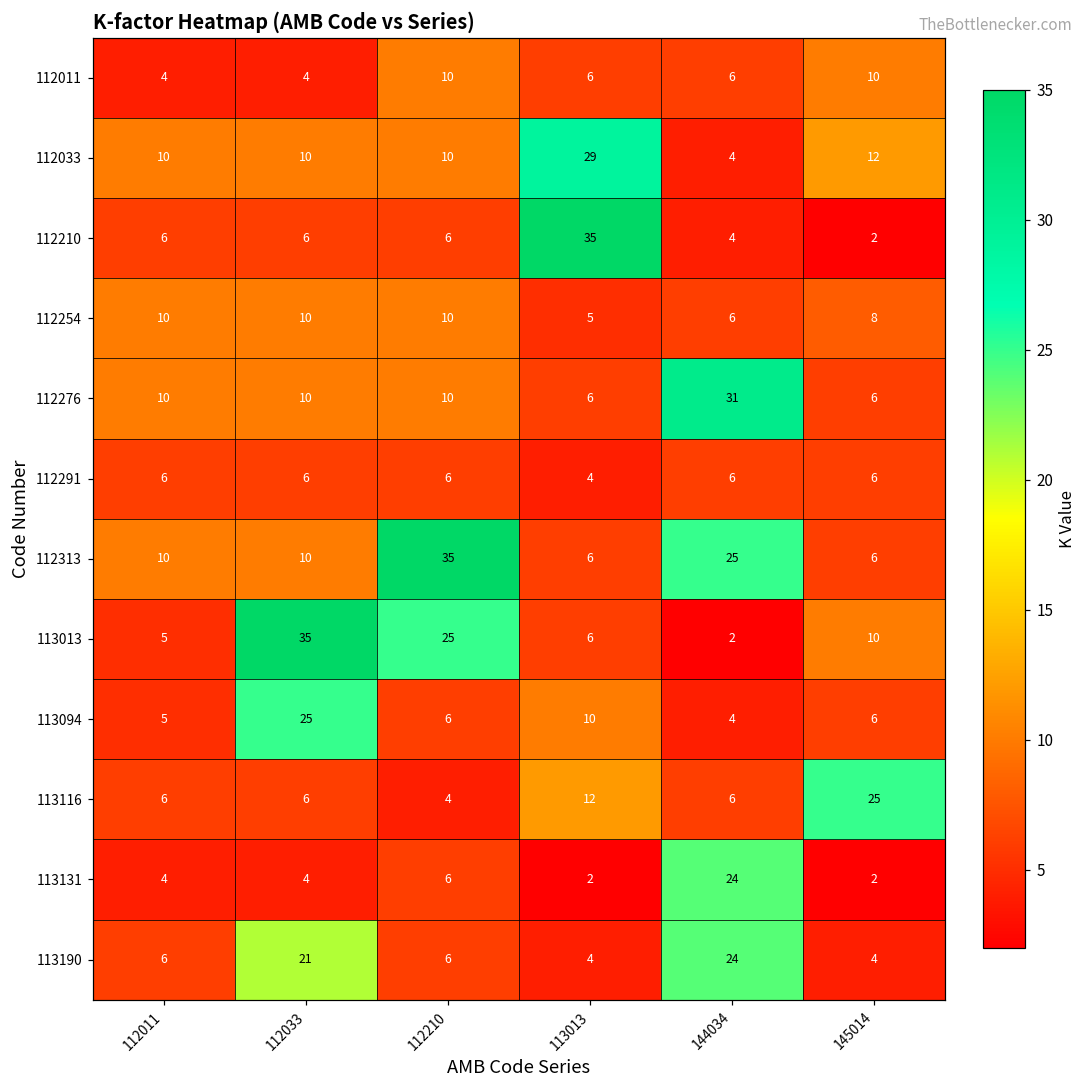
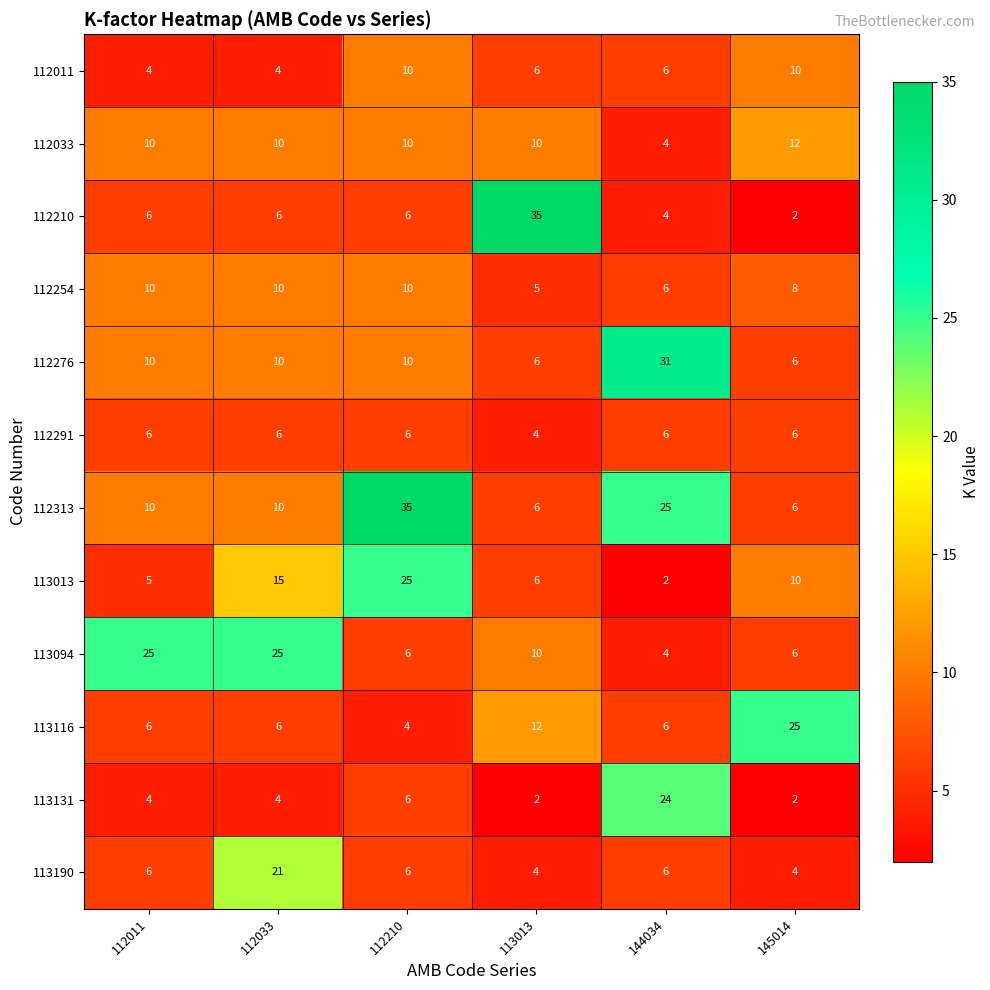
112033, 113013: 29 -> 10
113013, 112033: 35 -> 15
113094, 112011: 5 -> 25
113190, 144034: 24 -> 6
